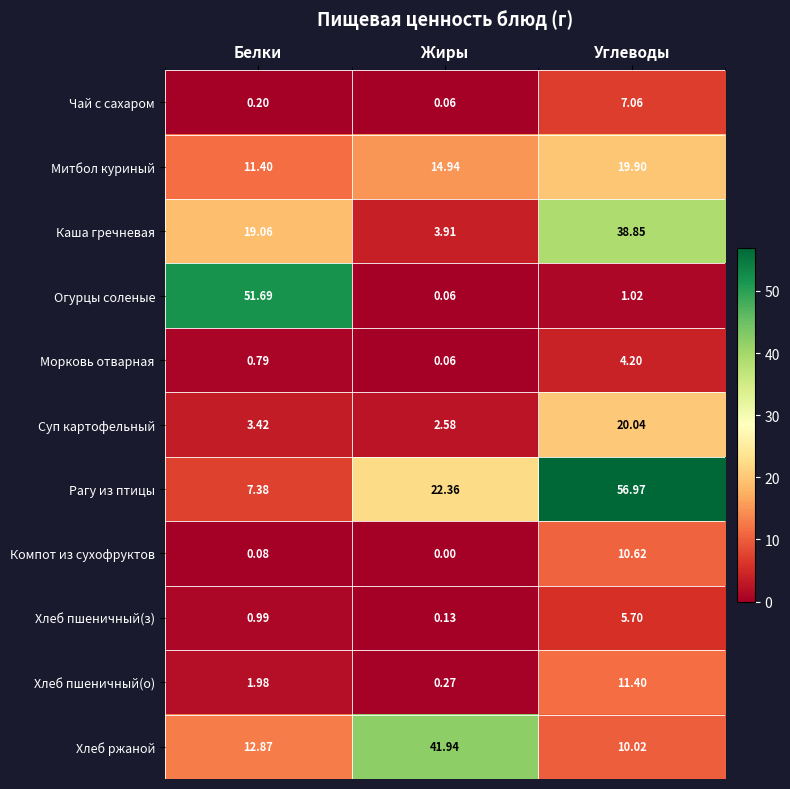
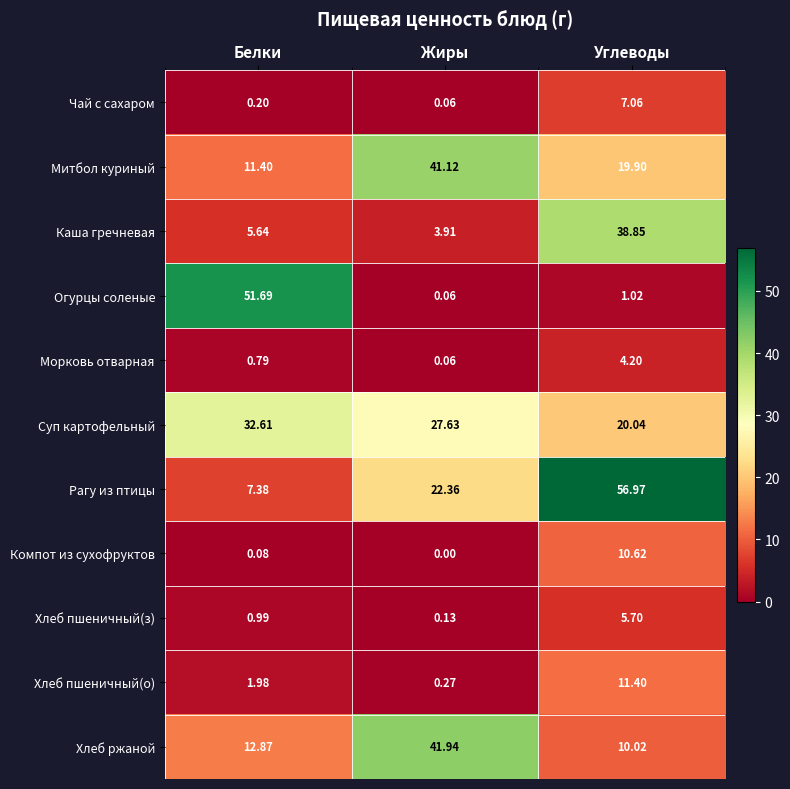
Митбол куриный, Жиры: 14.94 -> 41.12
Каша гречневая, Белки: 19.06 -> 5.64
Суп картофельный, Белки: 3.42 -> 32.61
Суп картофельный, Жиры: 2.58 -> 27.63
